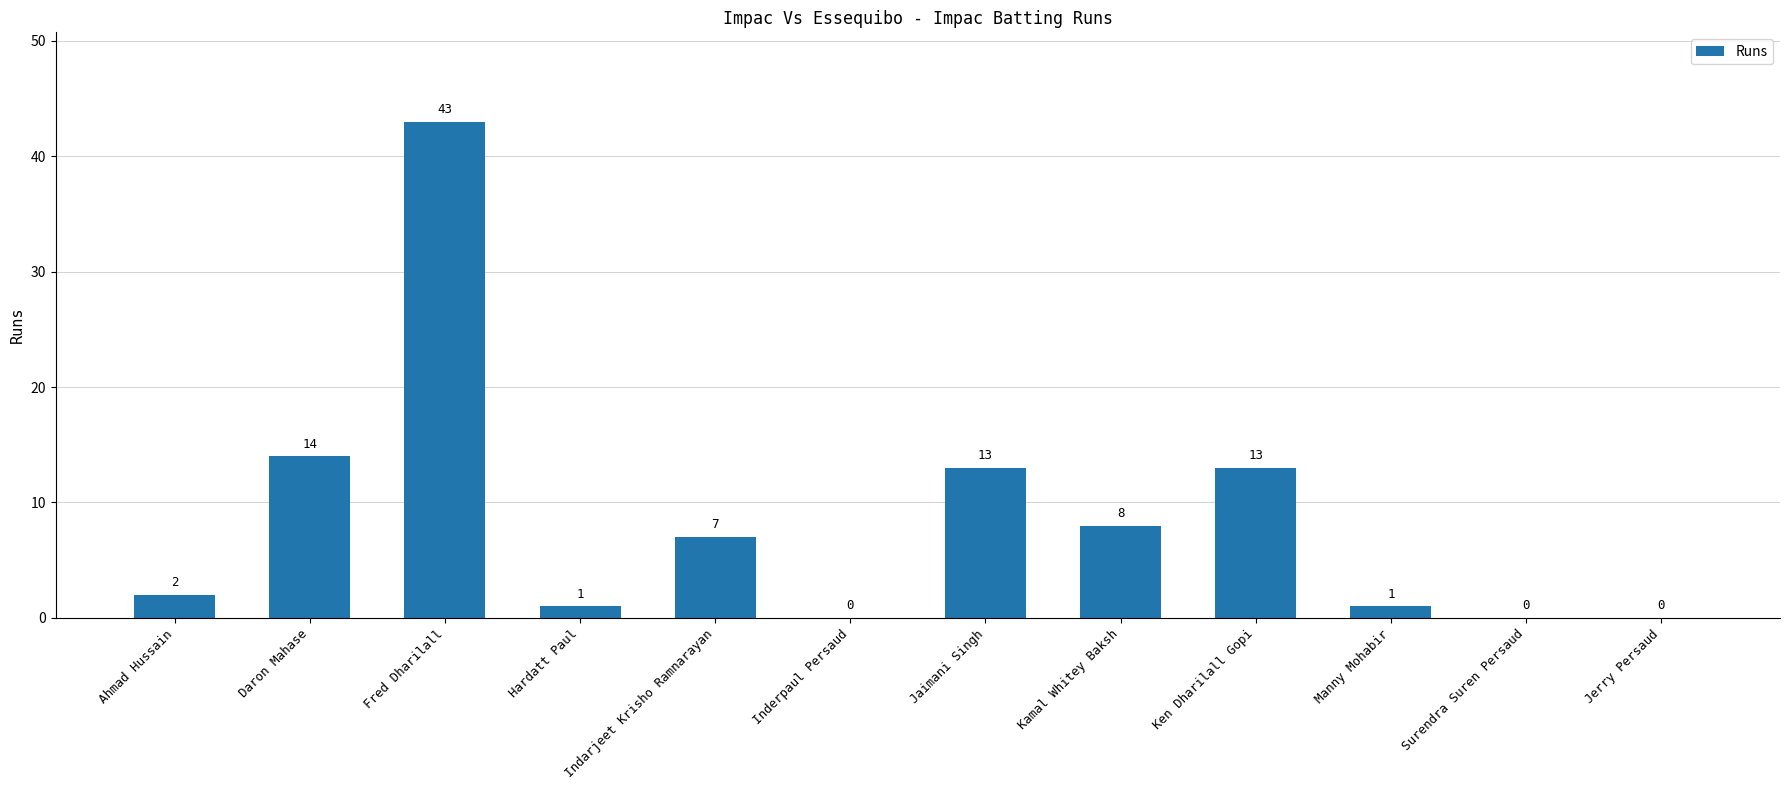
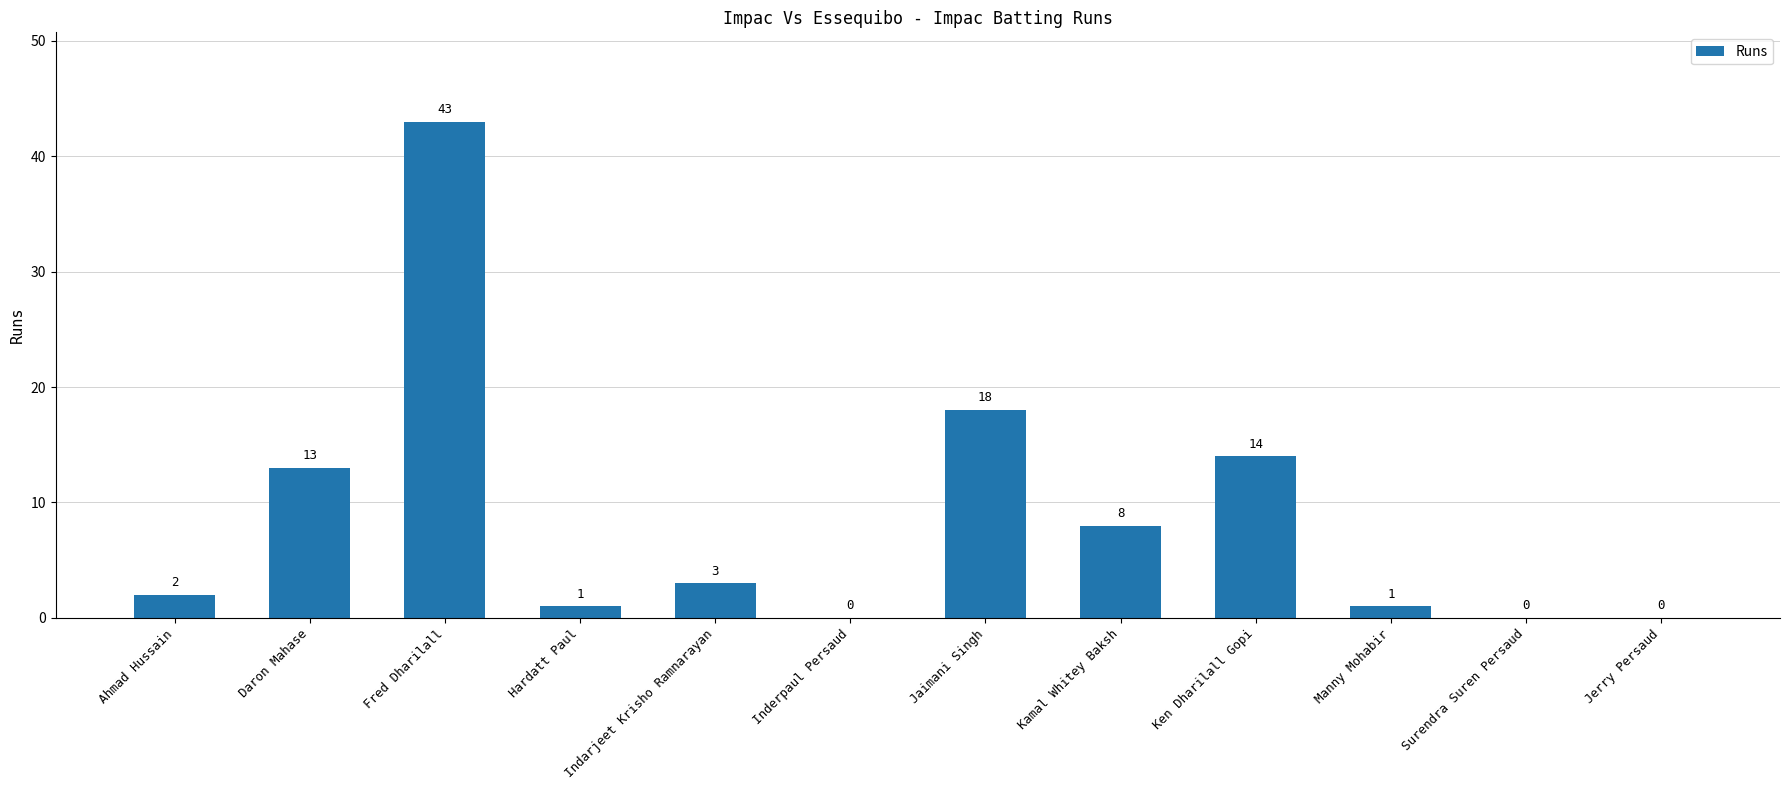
Daron Mahase: 14 -> 13
Indarjeet Krisho Ramnarayan: 7 -> 3
Jaimani Singh: 13 -> 18
Ken Dharilall Gopi: 13 -> 14
